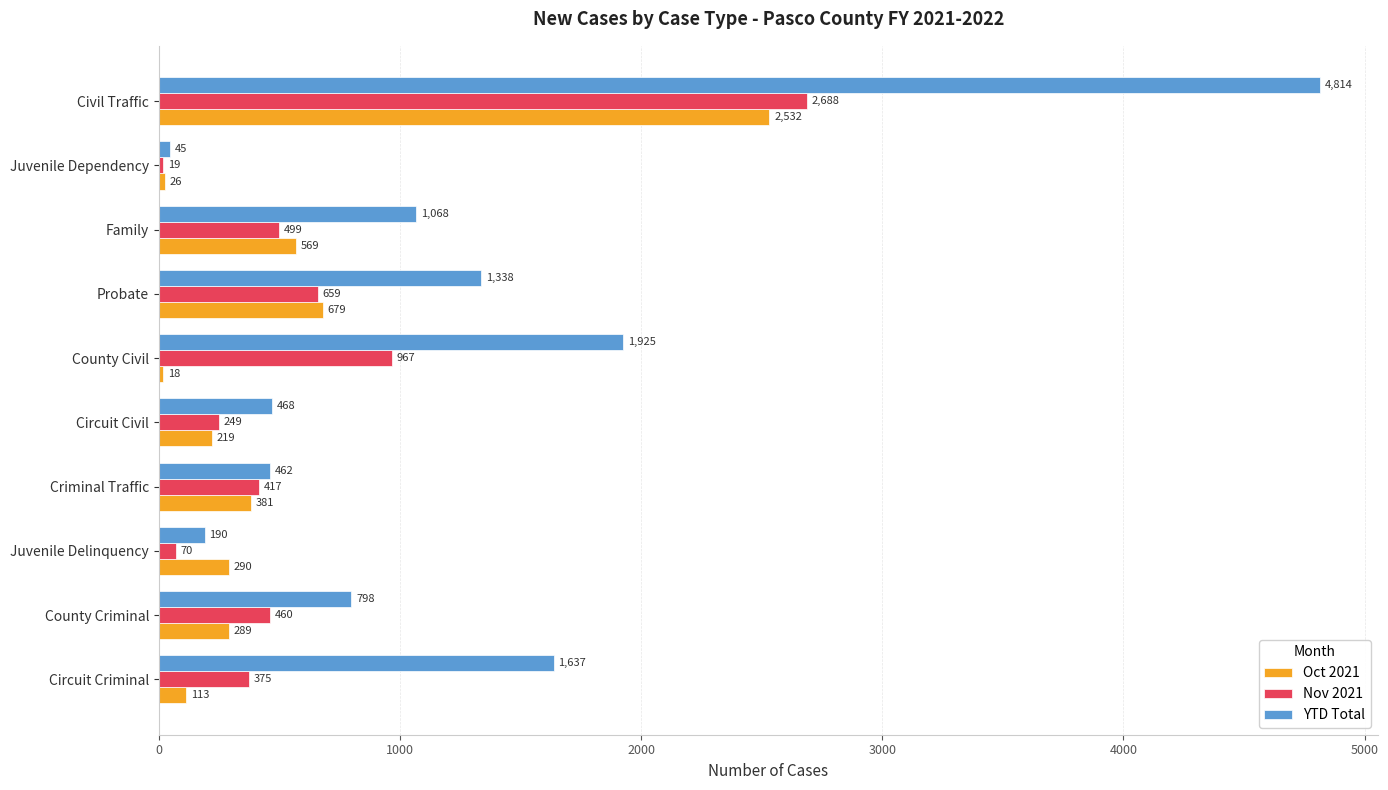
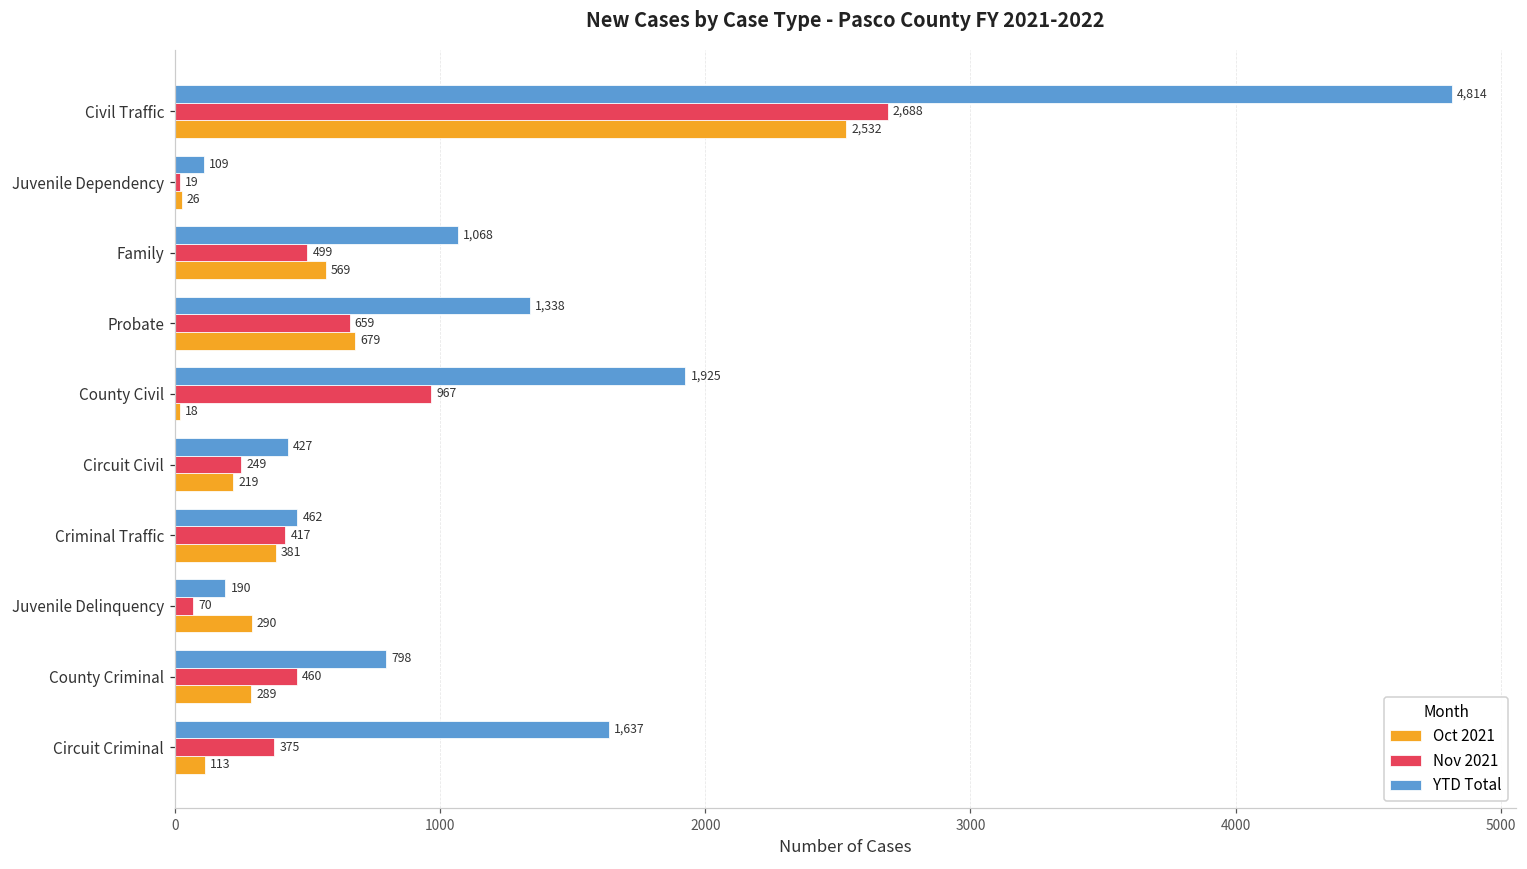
YTD Total, Juvenile Dependency: 45 -> 109
YTD Total, Circuit Civil: 468 -> 427
